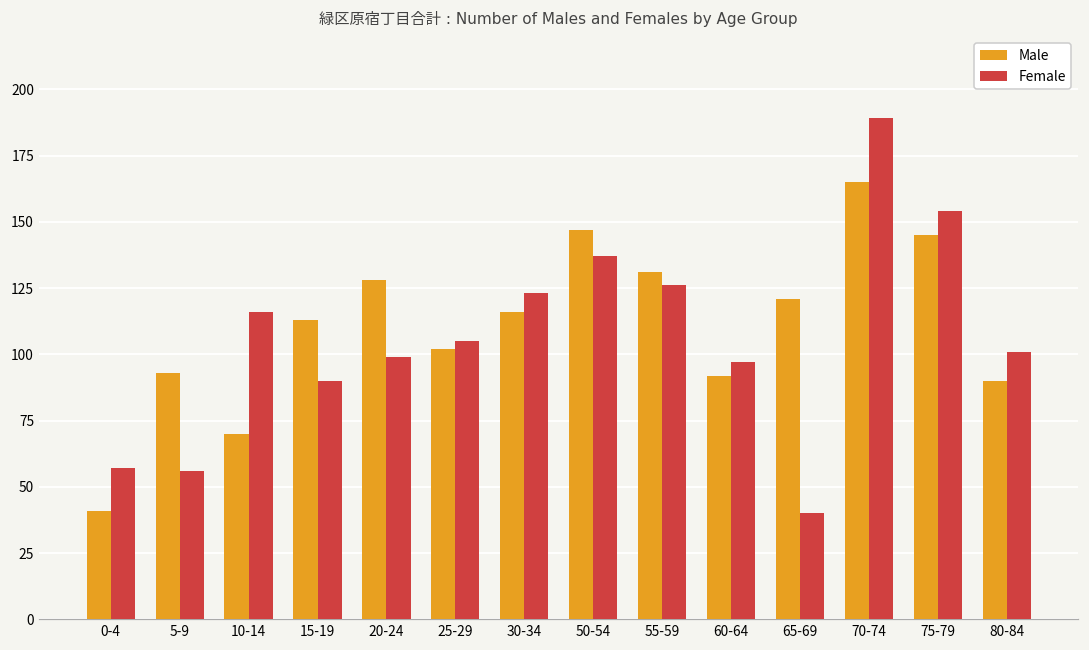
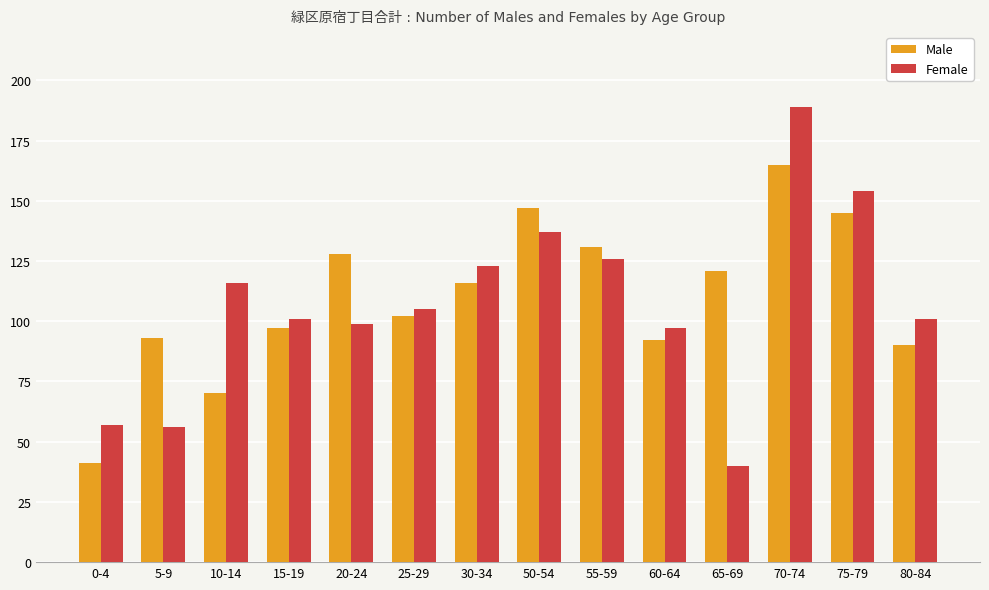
Male, 15-19: 113 -> 97
Female, 15-19: 90 -> 101
